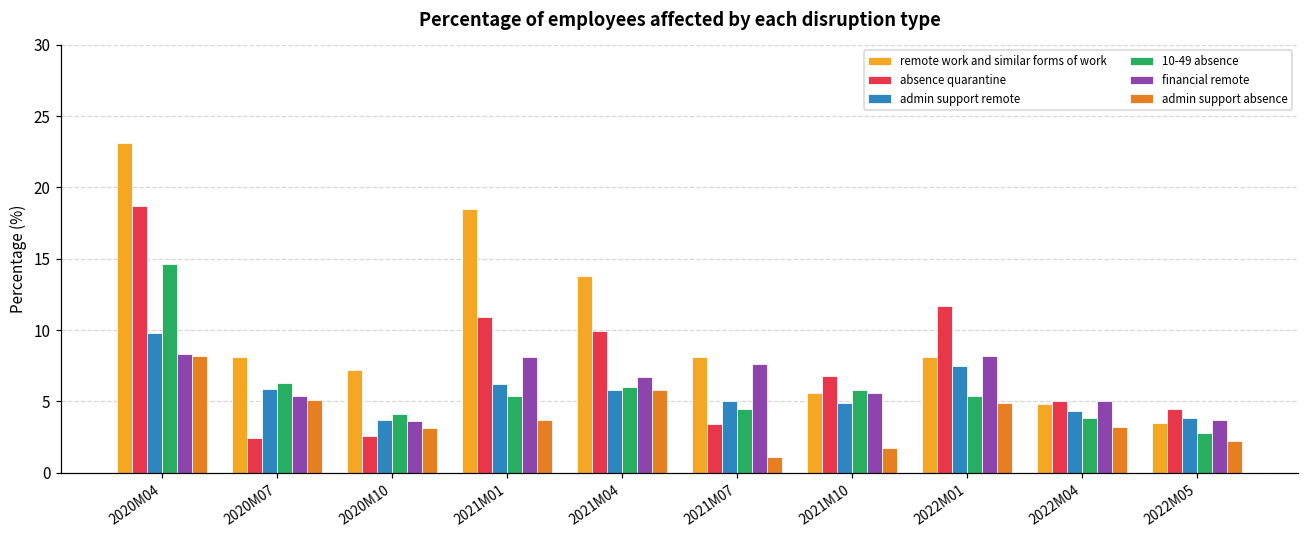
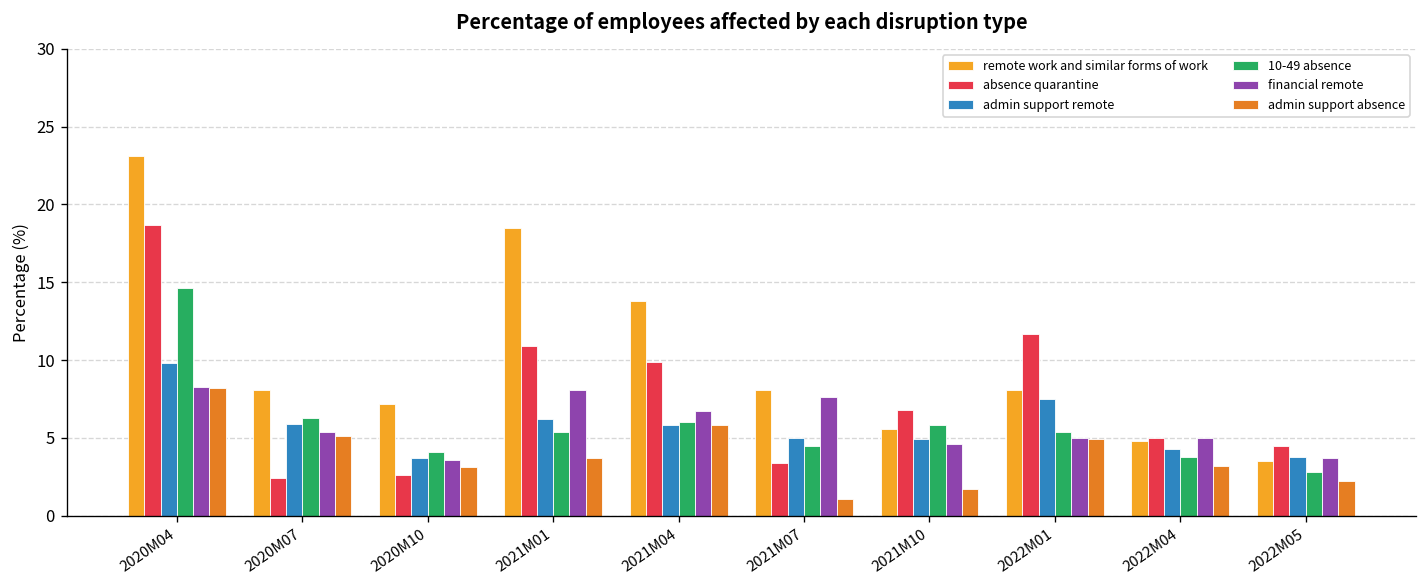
financial remote, 2021M10: 5.6 -> 4.6
financial remote, 2022M01: 8.2 -> 5.0
